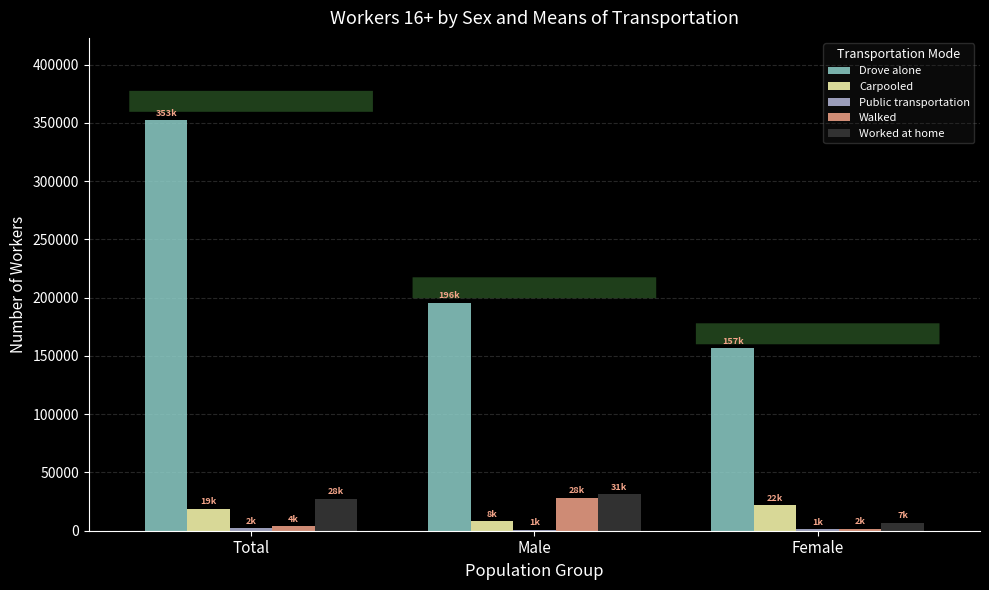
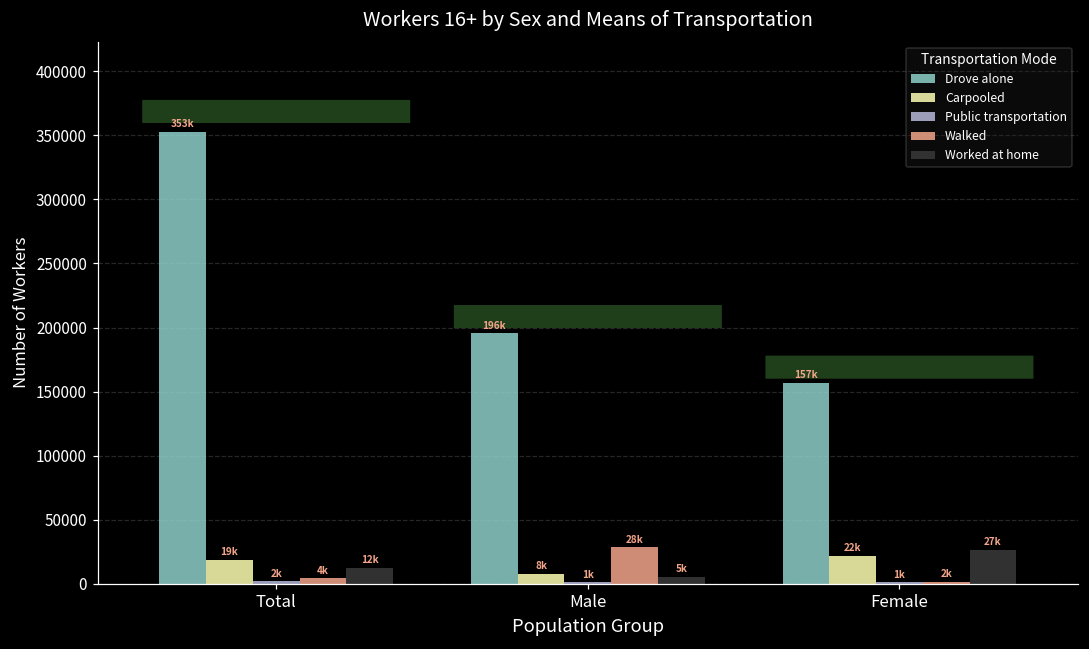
Worked at home, Total: 28k -> 12k
Worked at home, Male: 31k -> 5k
Worked at home, Female: 7k -> 27k
